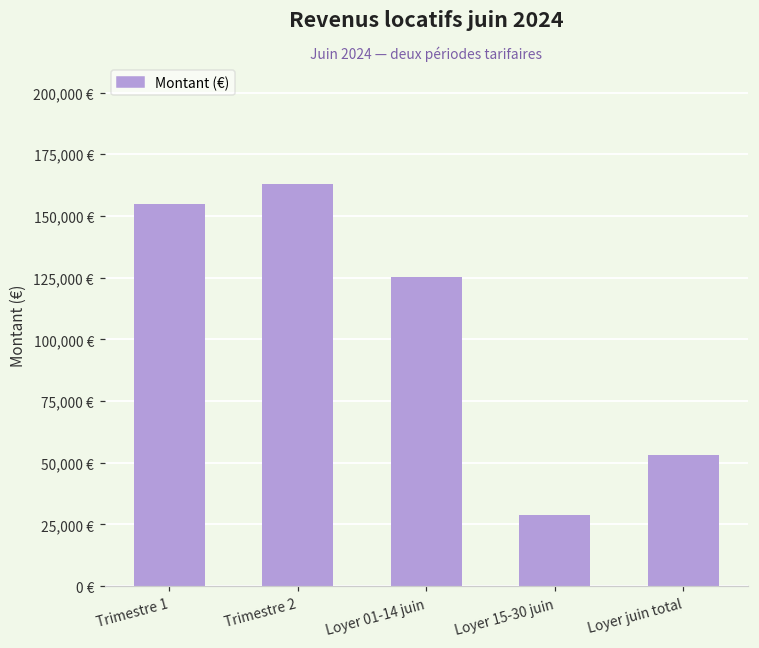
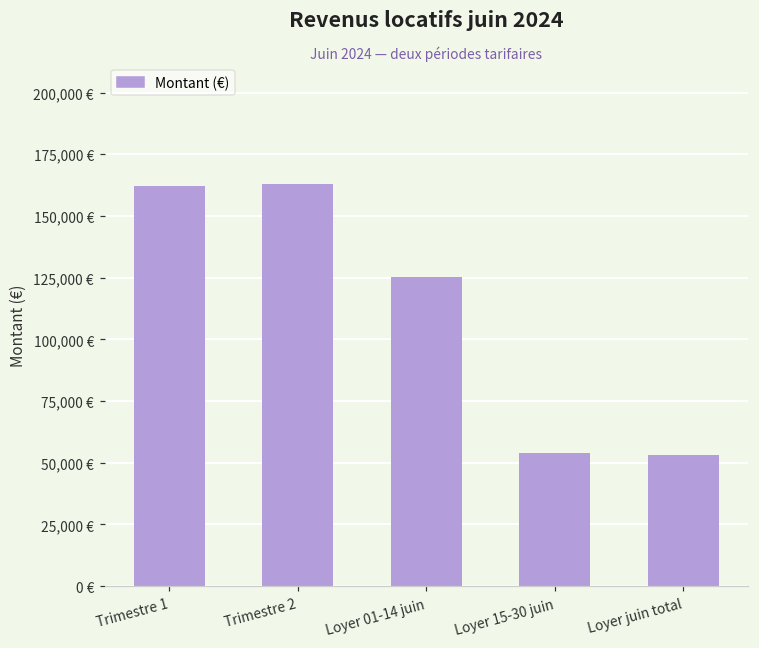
Trimestre 1: 155,000 € -> 162,000 €
Loyer 15-30 juin: 29,000 € -> 54,000 €
